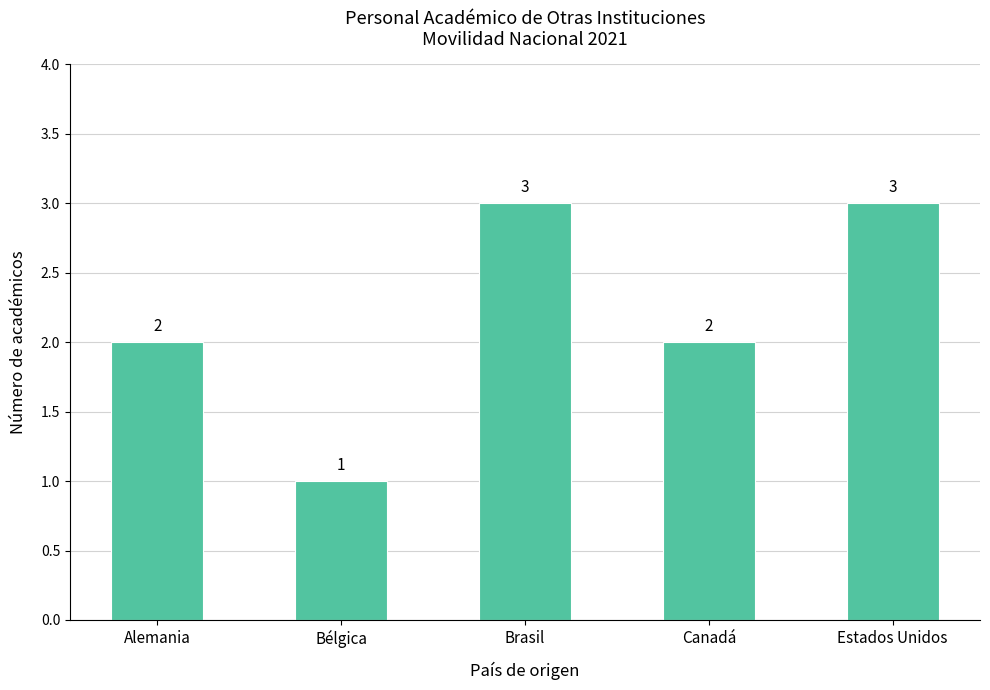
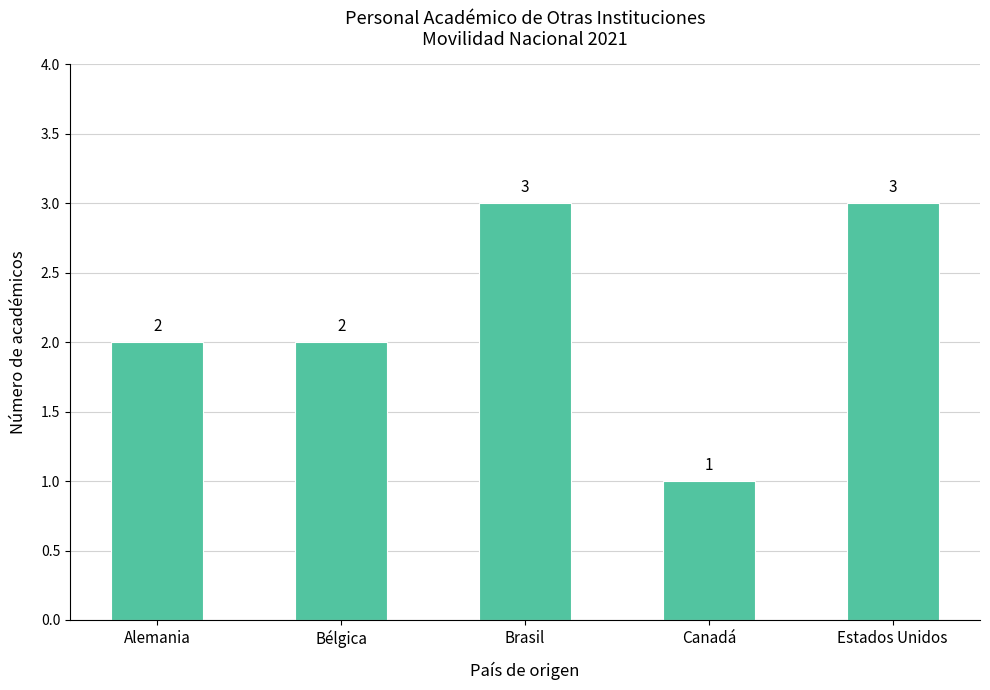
Bélgica: 1 -> 2
Canadá: 2 -> 1
